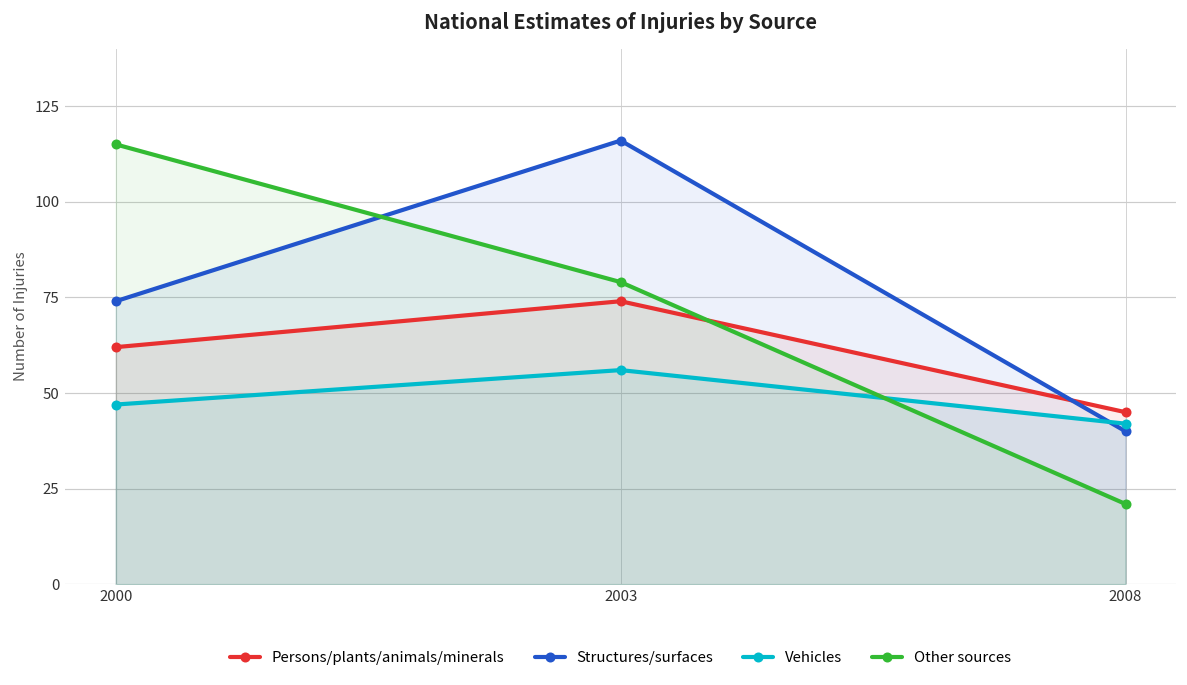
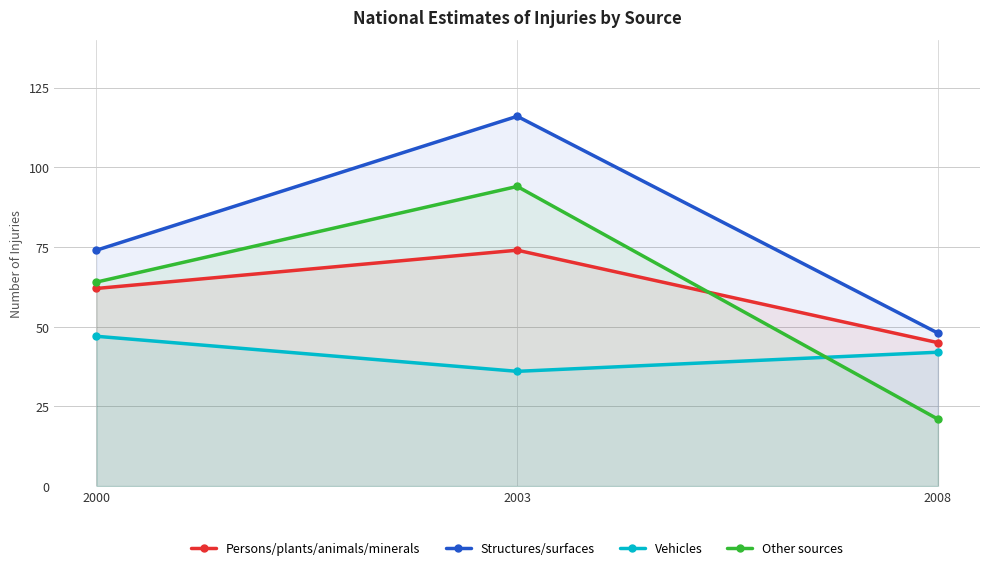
Other sources, 2000: 115 -> 64
Vehicles, 2003: 56 -> 36
Other sources, 2003: 79 -> 94
Structures/surfaces, 2008: 40 -> 48
